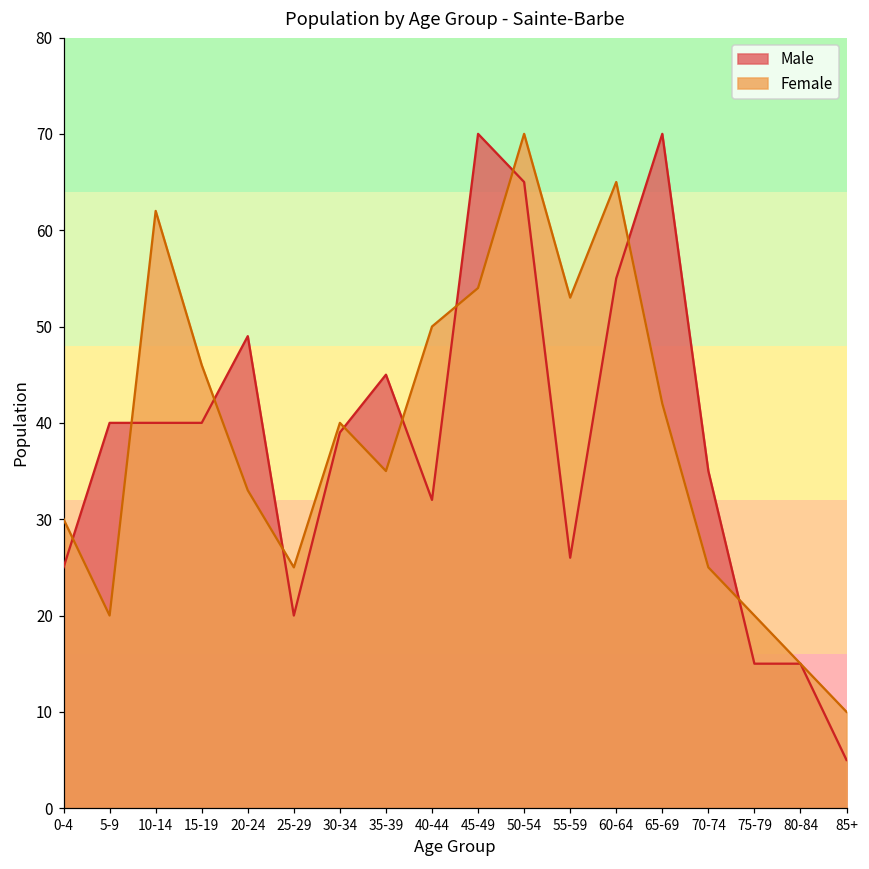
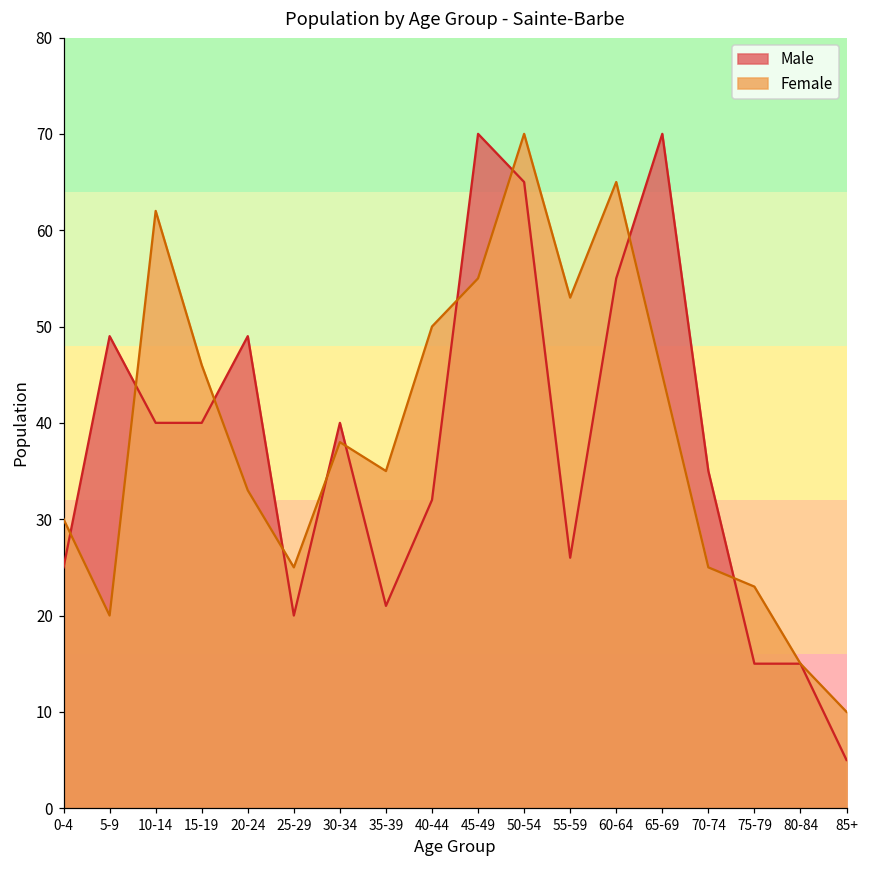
Male, 5-9: 40 -> 49
Male, 30-34: 39 -> 40
Female, 30-34: 40 -> 38
Male, 35-39: 45 -> 21
Female, 45-49: 54 -> 55
Female, 65-69: 42 -> 45
Female, 75-79: 20 -> 23
